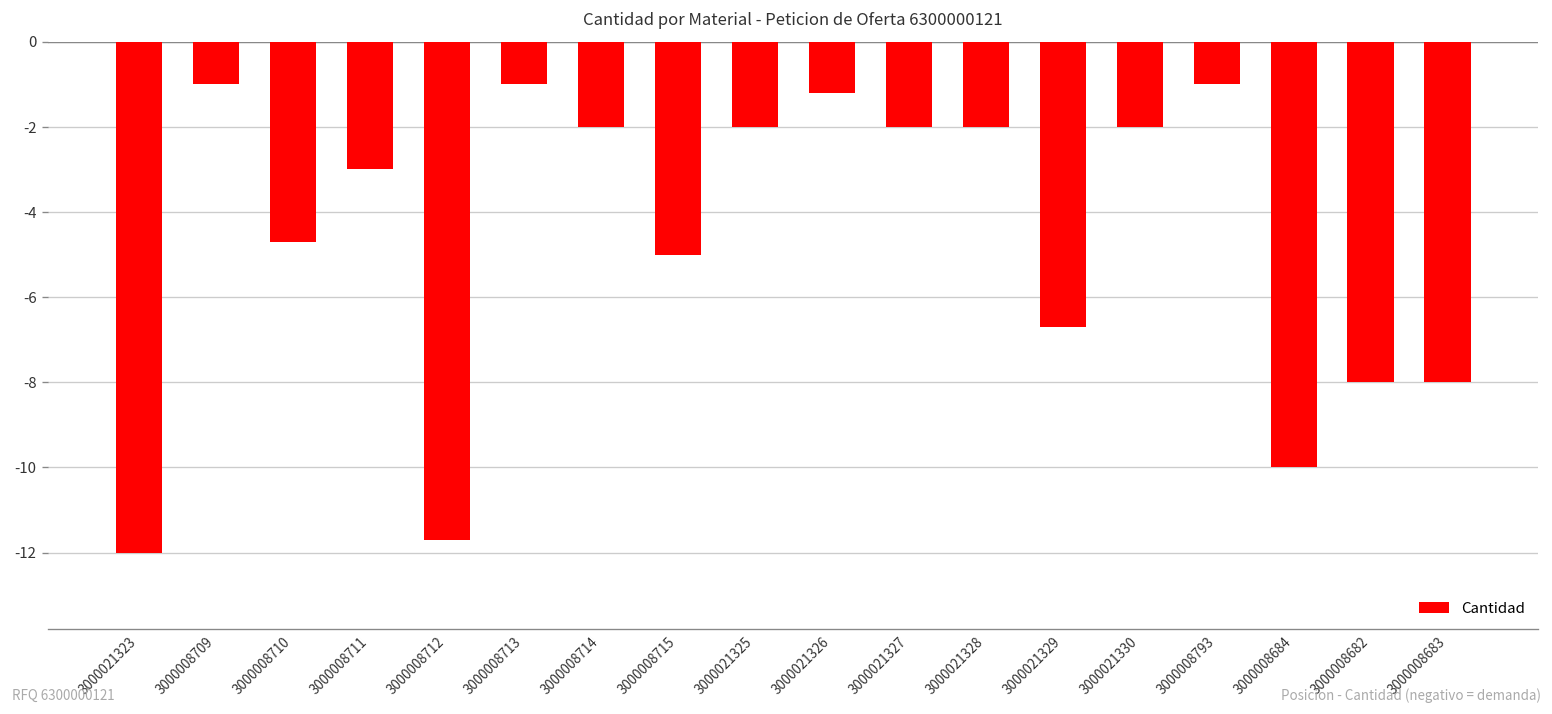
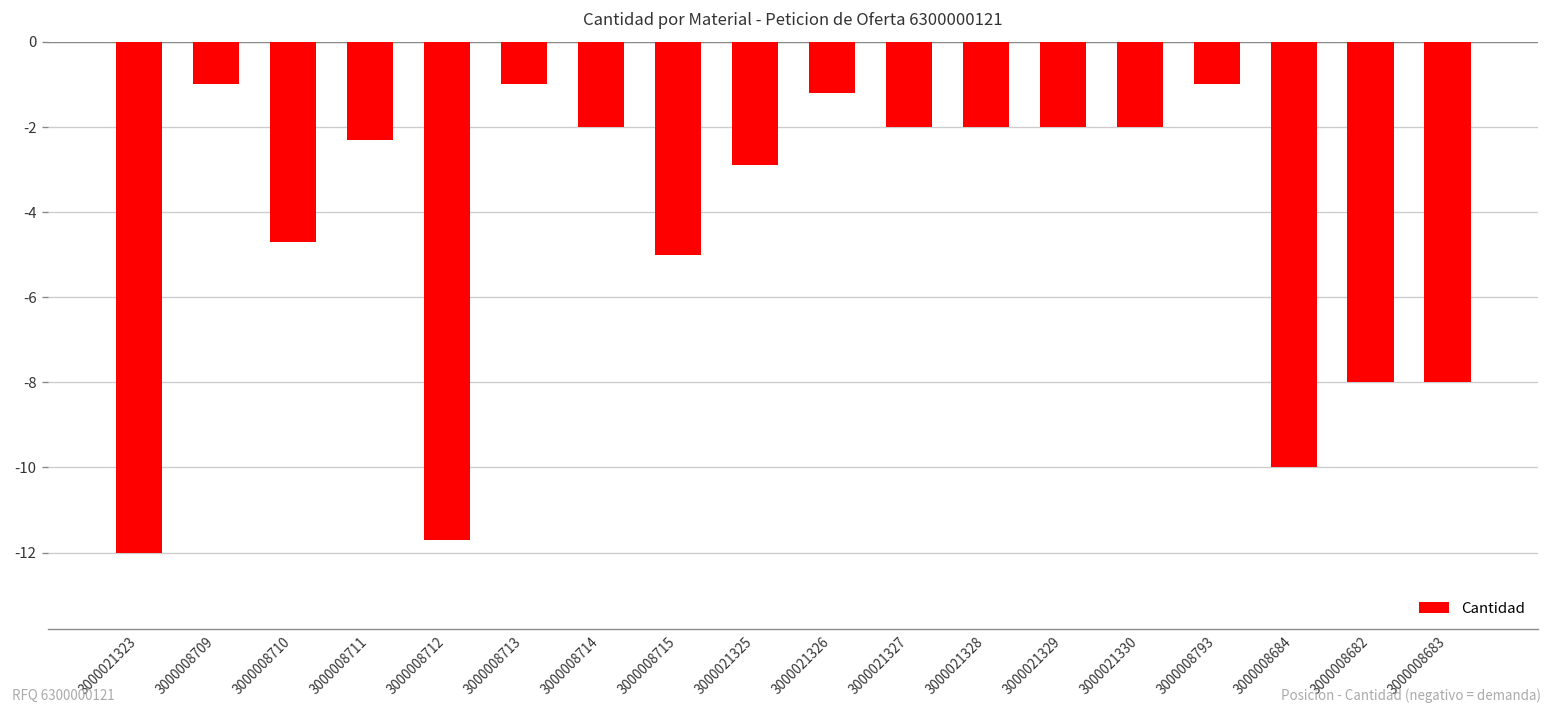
3000008711: -3.0 -> -2.3
3000021325: -2.0 -> -2.9
3000021329: -6.7 -> -2.0
